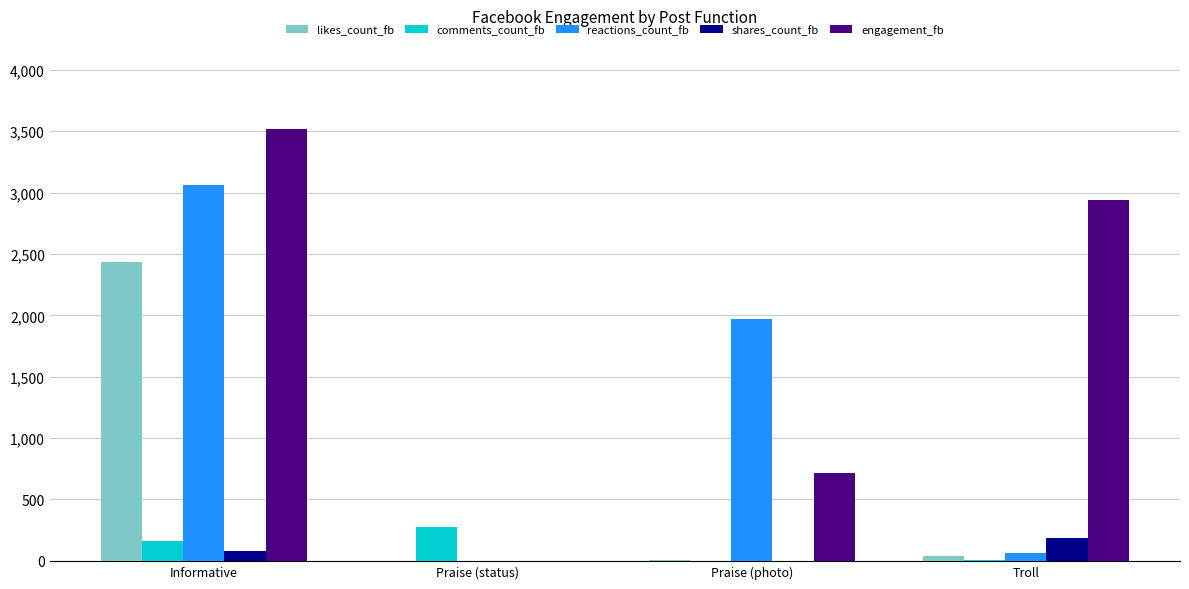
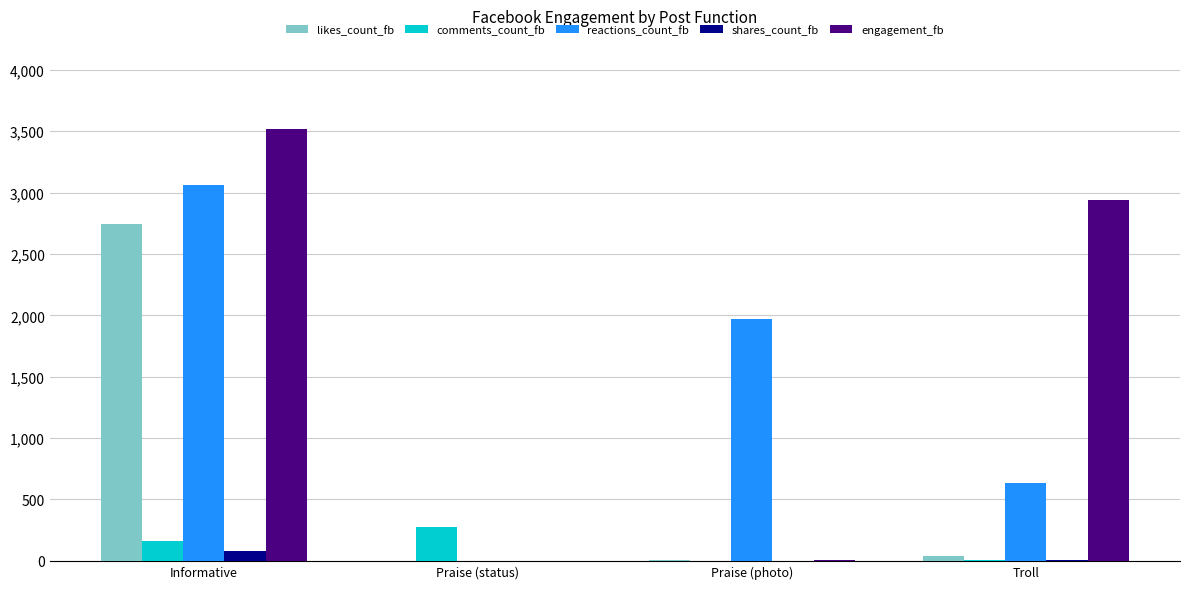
likes_count_fb, Informative: 2,430 -> 2,740
engagement_fb, Praise (photo): 710 -> 10
reactions_count_fb, Troll: 60 -> 640
shares_count_fb, Troll: 190 -> 10
